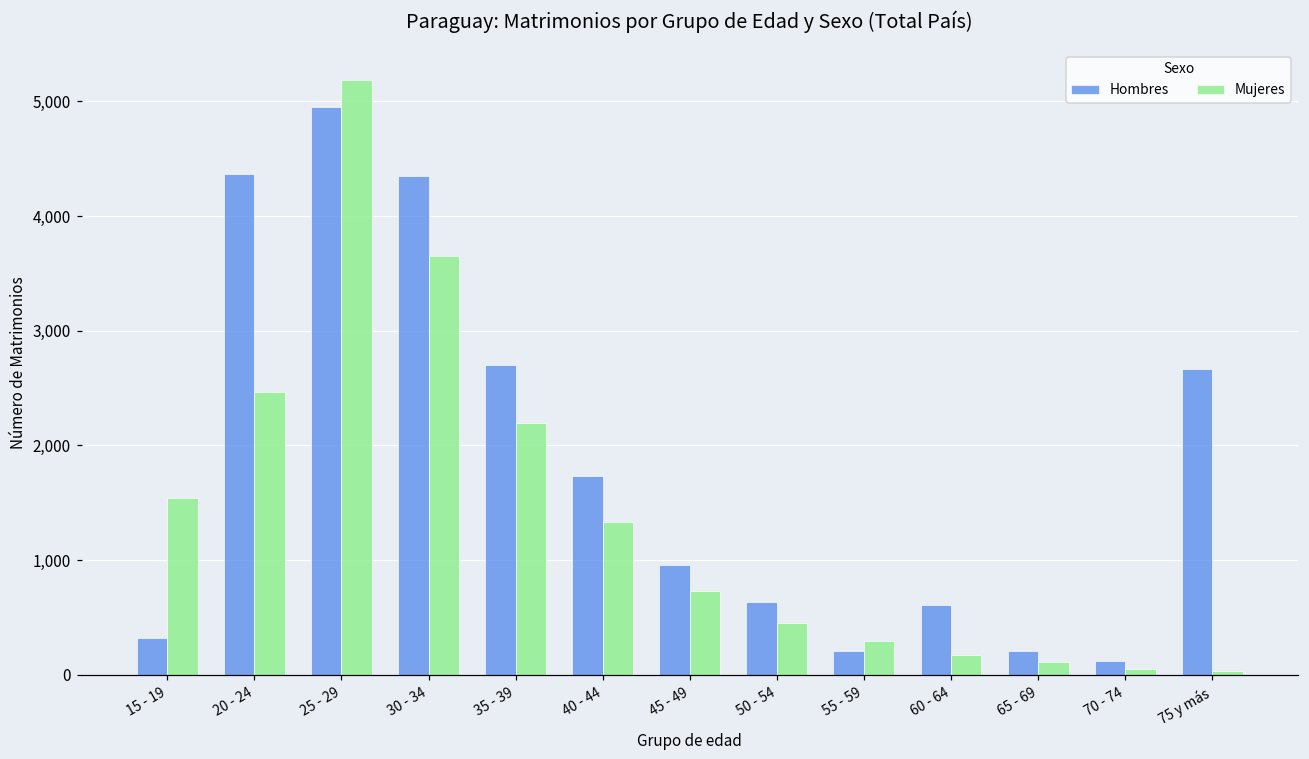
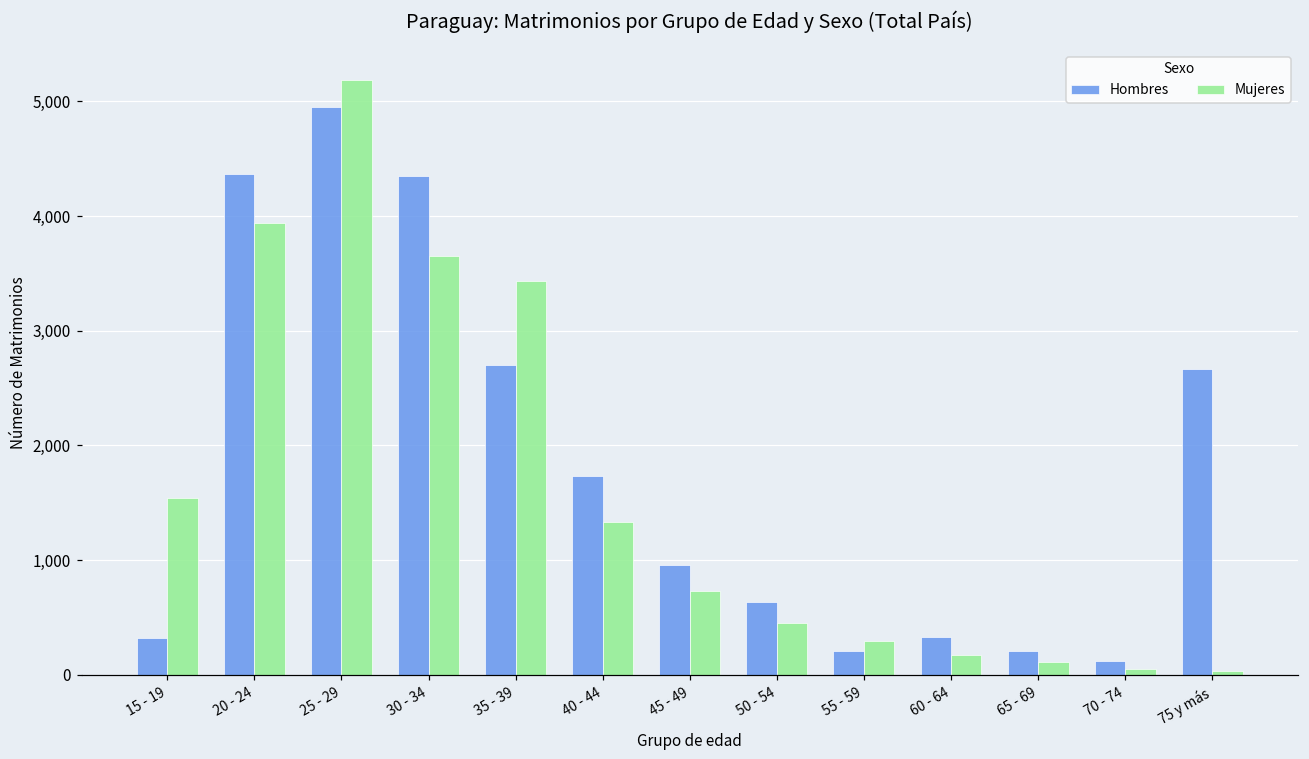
Mujeres, 20 - 24: 2,460 -> 3,940
Mujeres, 35 - 39: 2,200 -> 3,430
Hombres, 60 - 64: 610 -> 330
